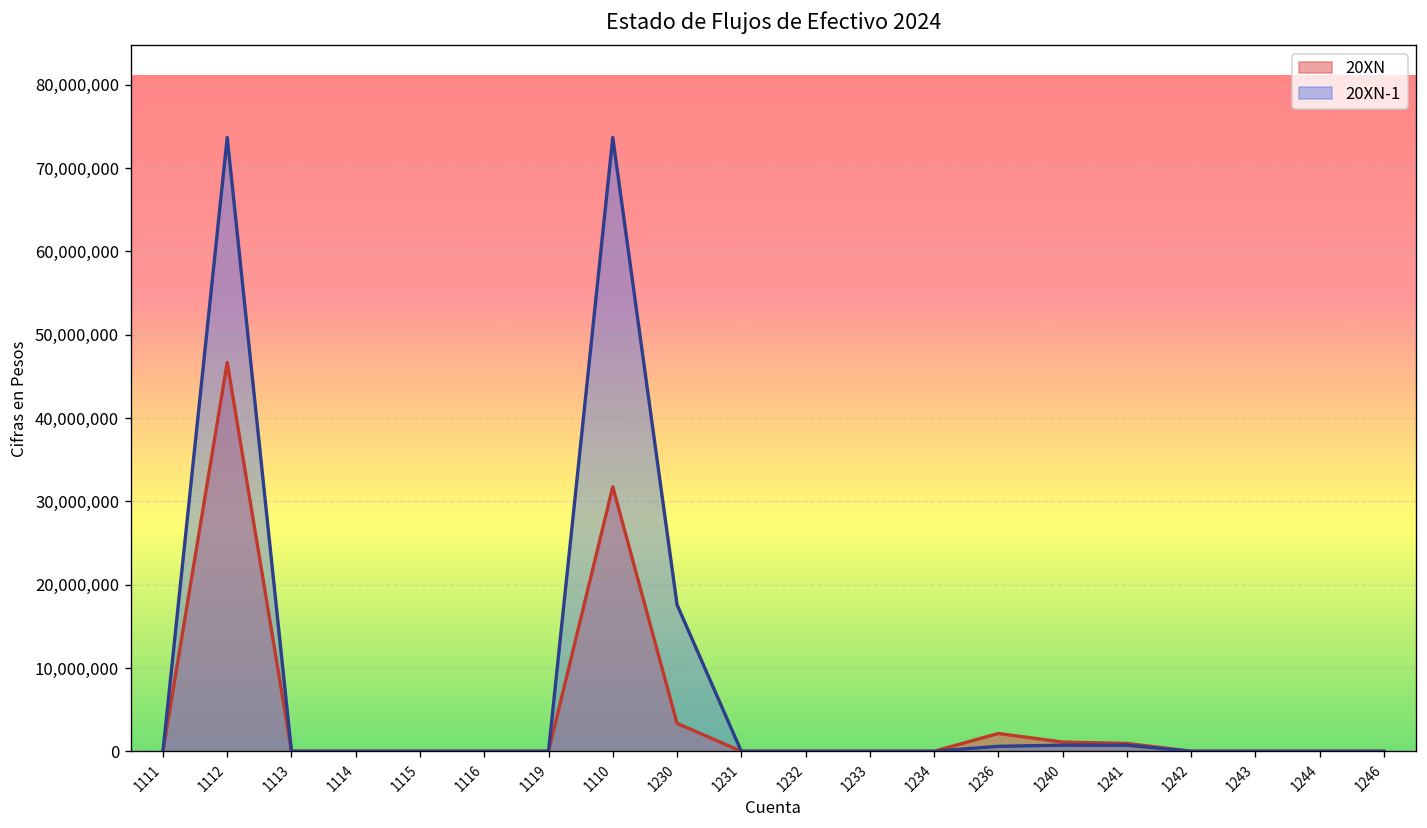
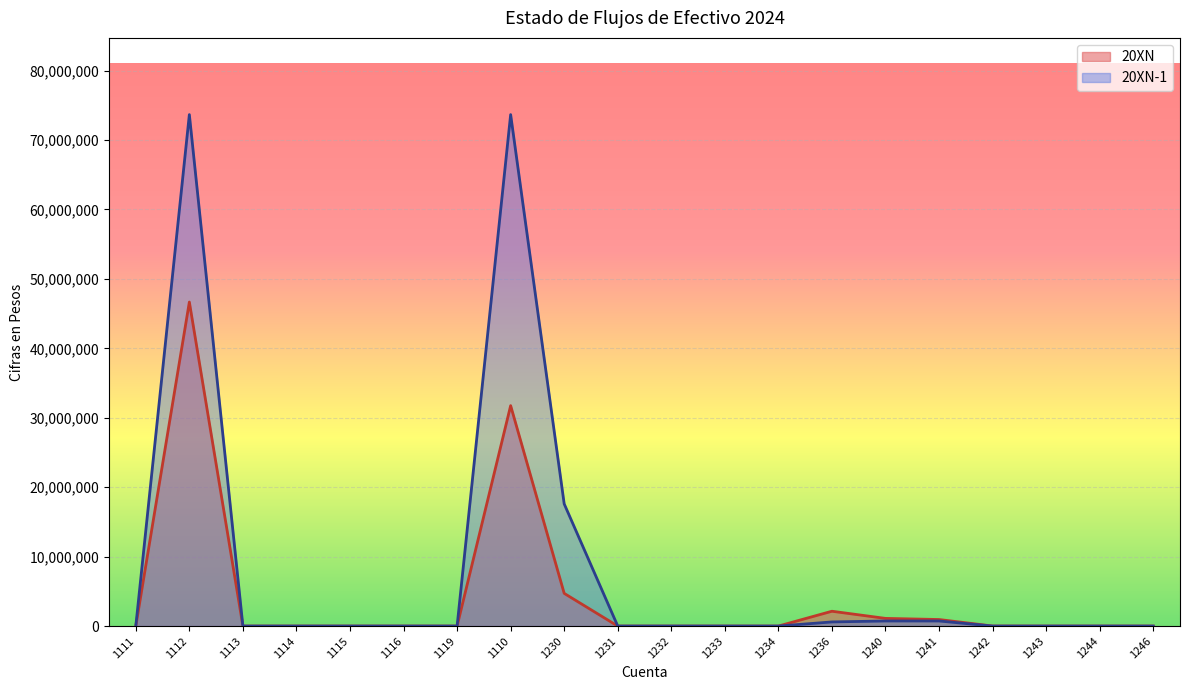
20XN, 1230: 3,000,000 -> 5,000,000
